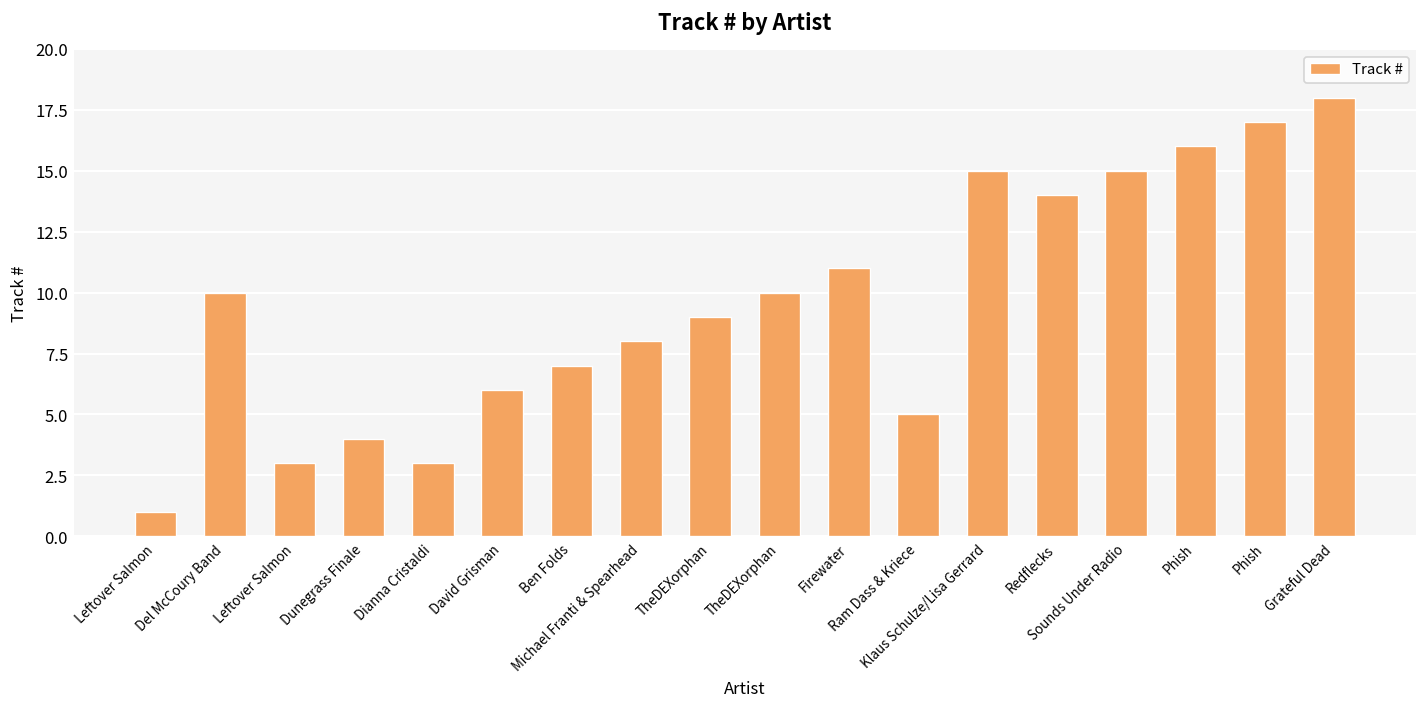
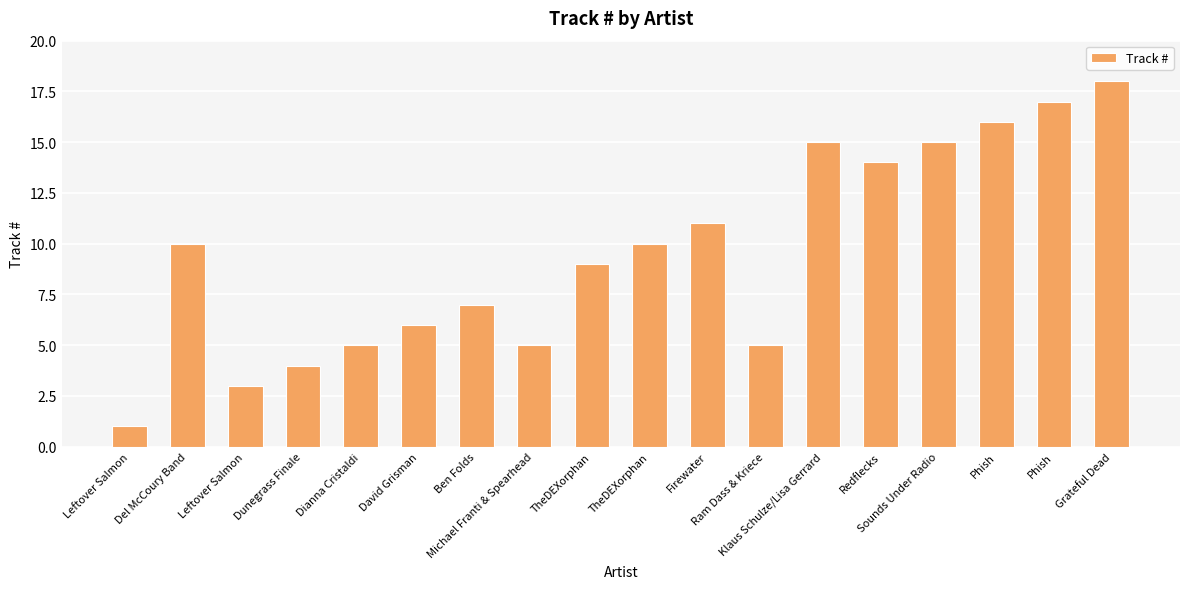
Dianna Cristaldi: 3 -> 5
Michael Franti & Spearhead: 8 -> 5
